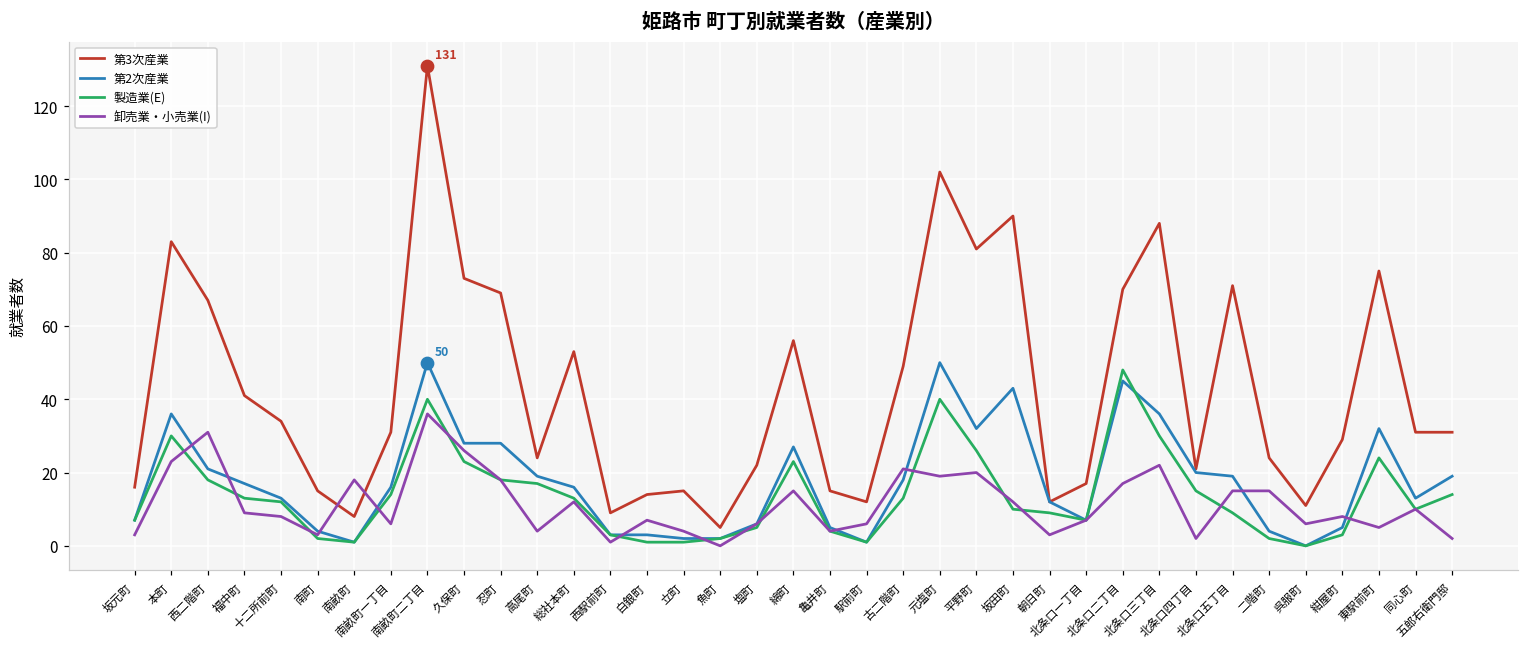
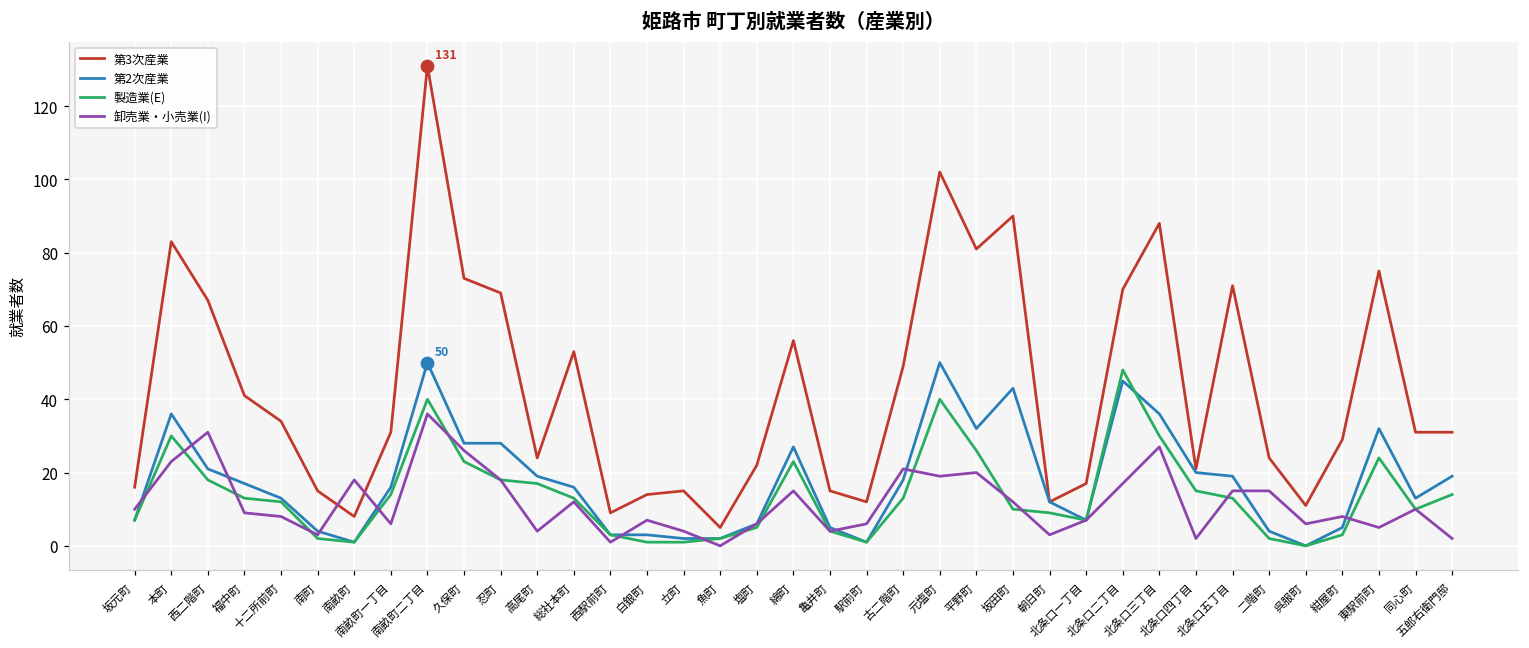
卸売業・小売業(I), 坂元町: 3 -> 10
卸売業・小売業(I), 北条口三丁目: 22 -> 27
製造業(E), 北条口五丁目: 9 -> 13
